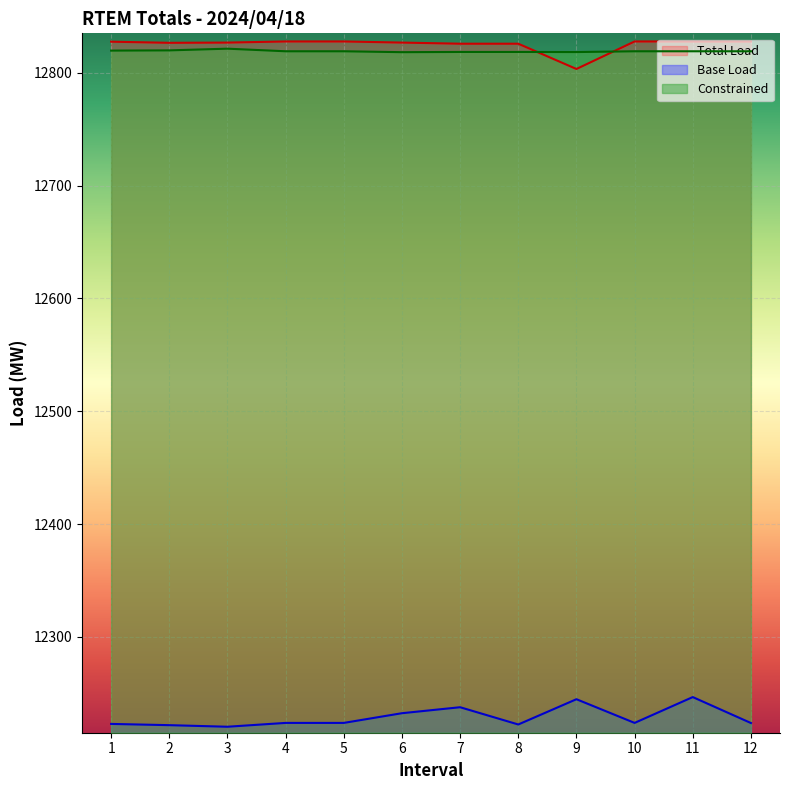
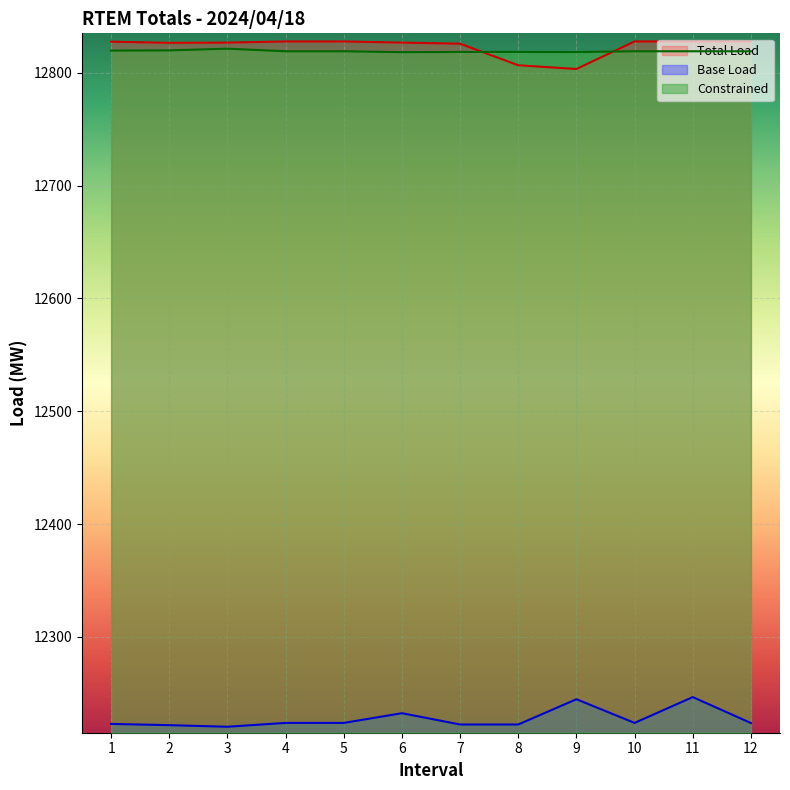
Base Load, 7: 12238 -> 12222
Total Load, 8: 12826 -> 12807
